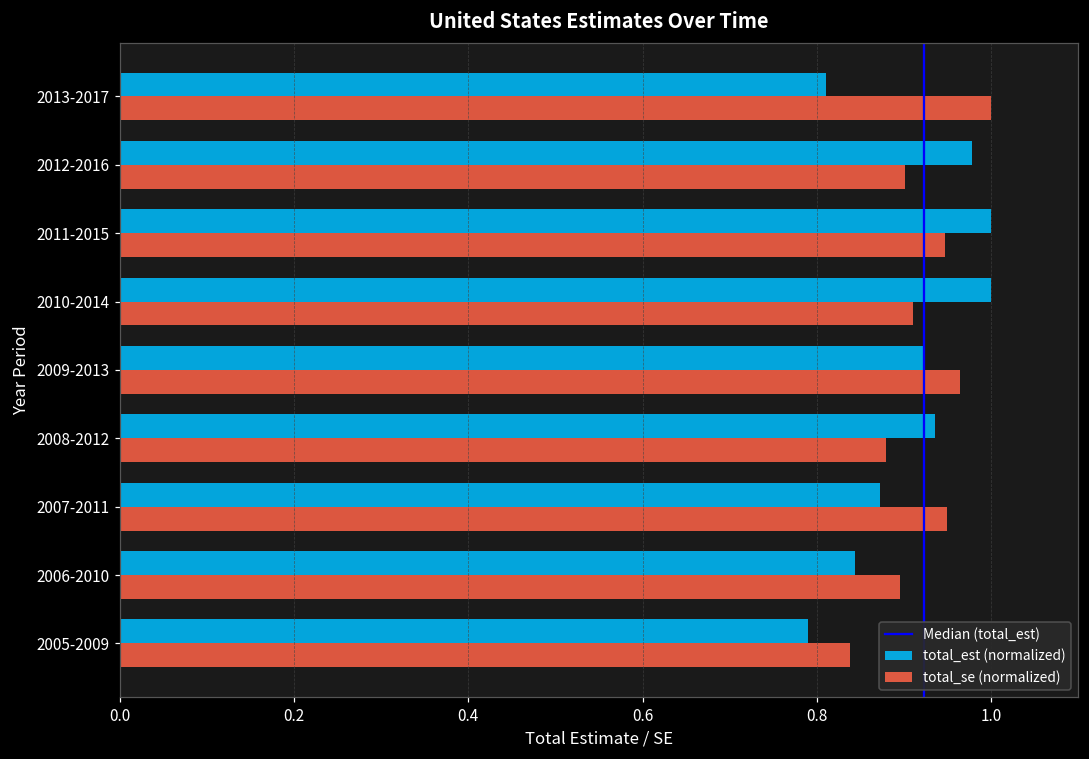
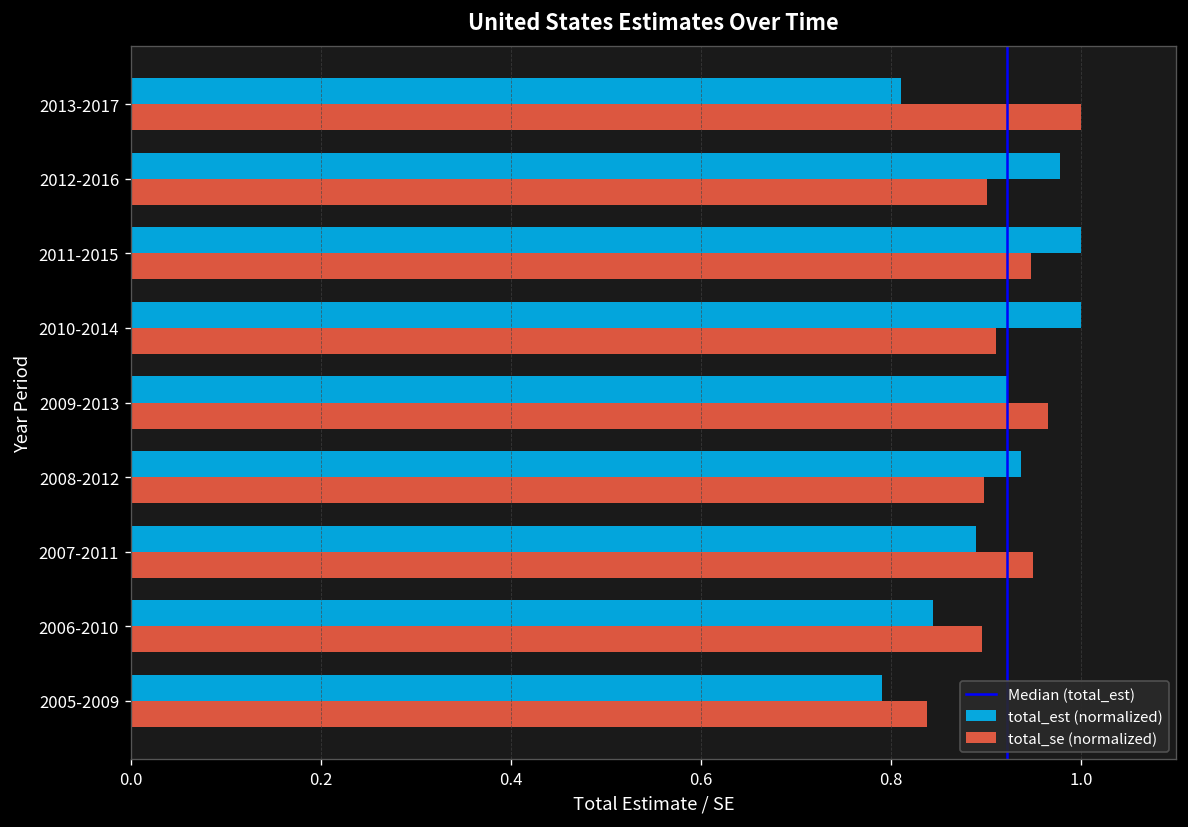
total_se (normalized), 2008-2012: 0.88 -> 0.90
total_est (normalized), 2007-2011: 0.87 -> 0.89
